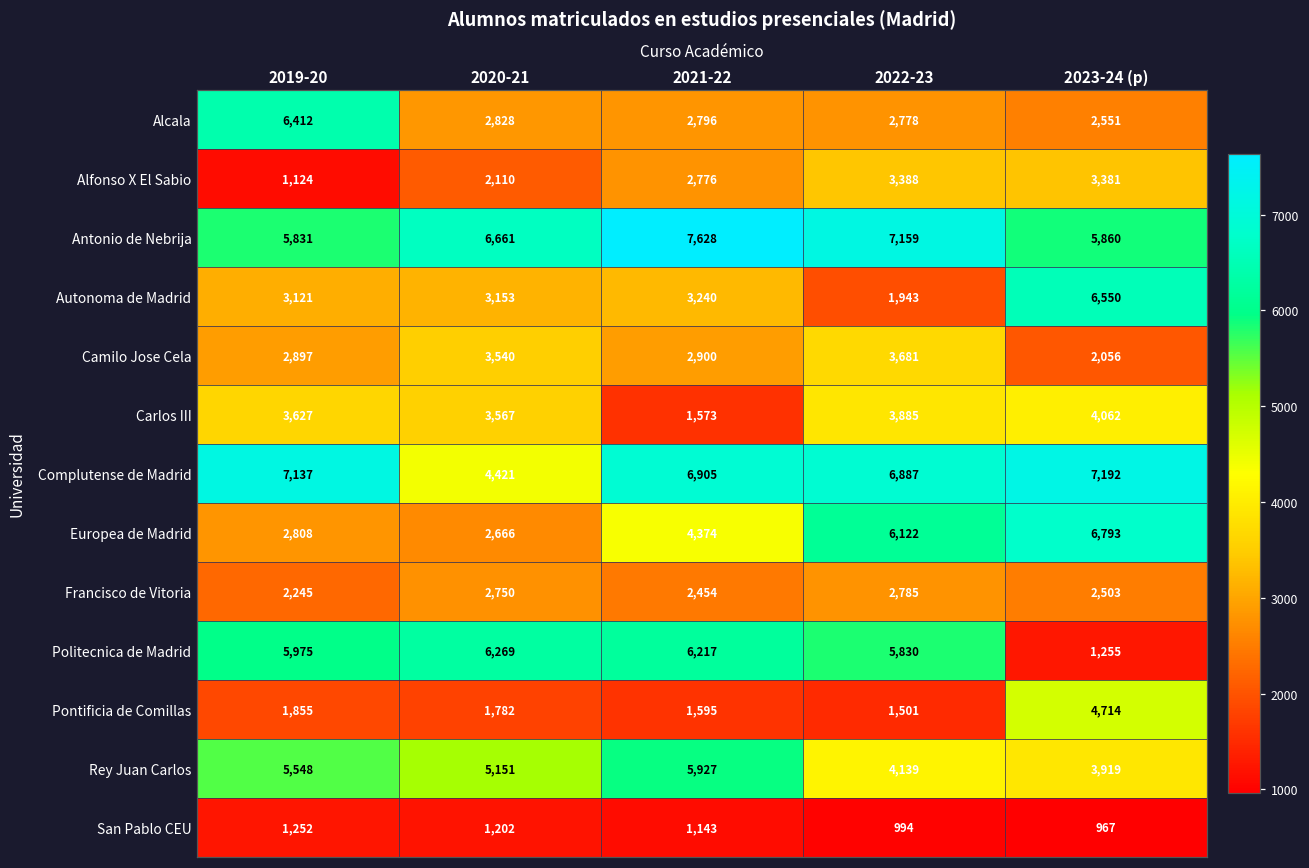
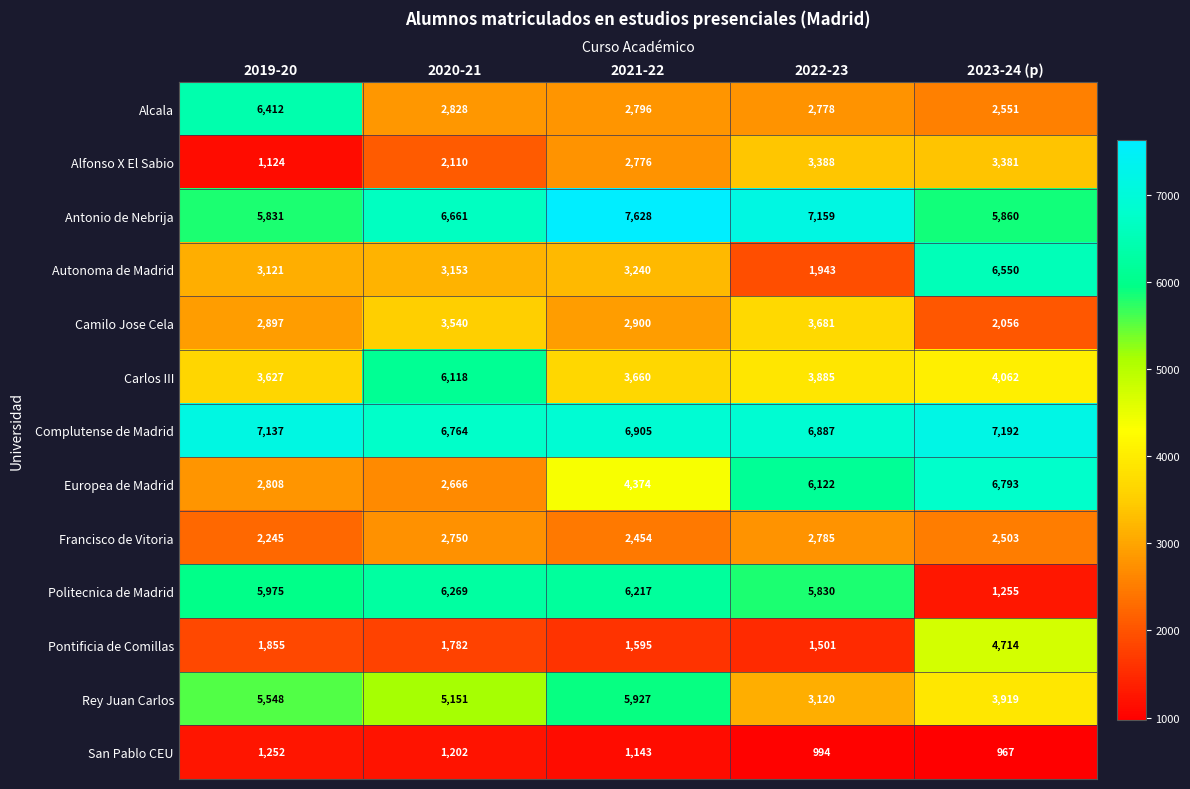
Carlos III, 2020-21: 3,567 -> 6,118
Carlos III, 2021-22: 1,573 -> 3,660
Complutense de Madrid, 2020-21: 4,421 -> 6,764
Rey Juan Carlos, 2022-23: 4,139 -> 3,120
